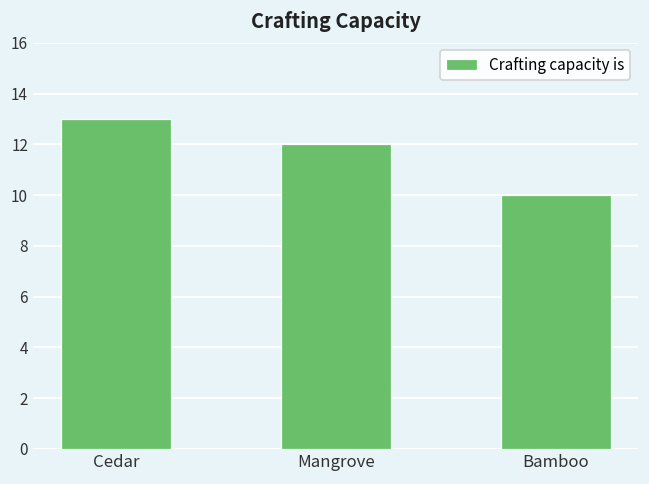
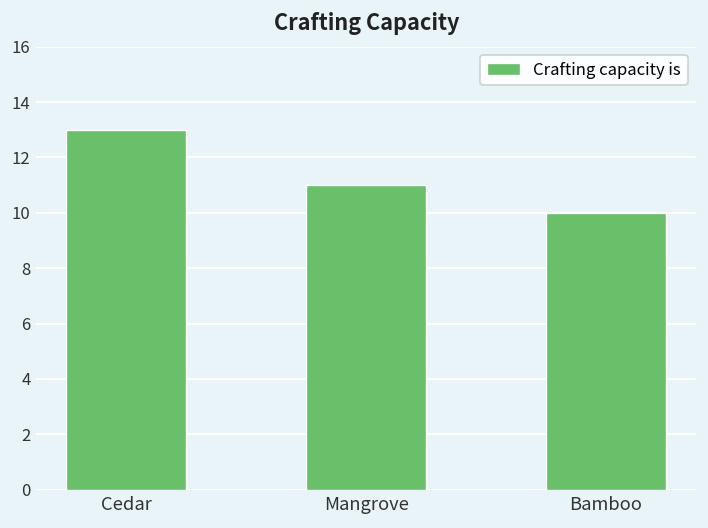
Mangrove: 12 -> 11
